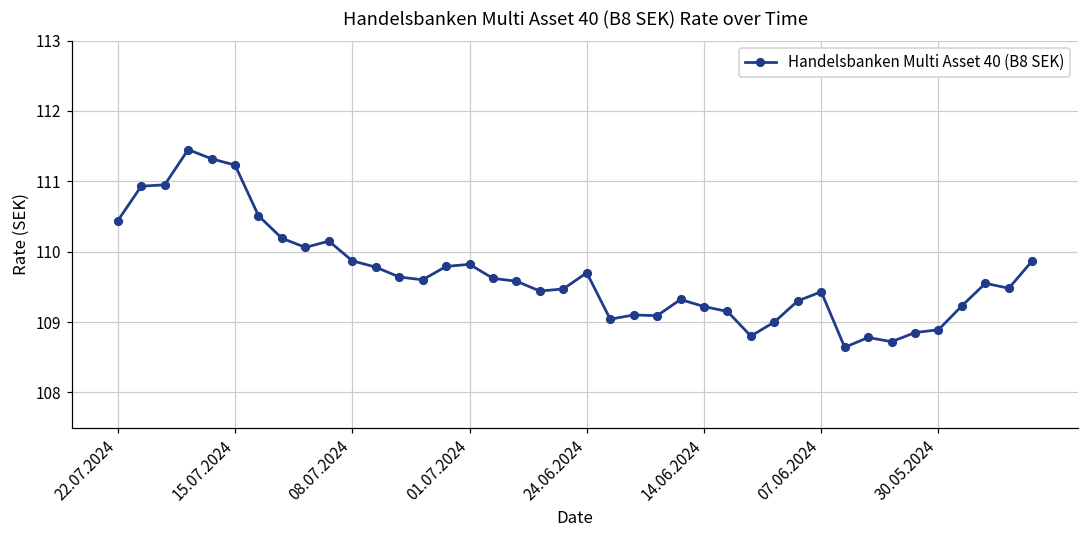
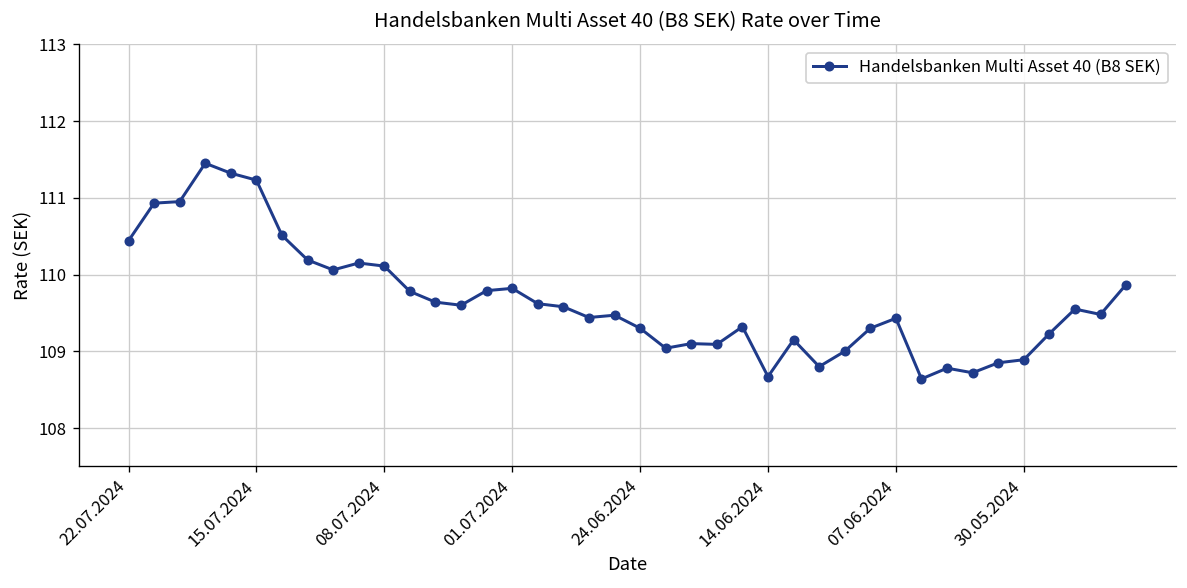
08.07.2024: 109.9 -> 110.1
24.06.2024: 109.7 -> 109.3
14.06.2024: 109.2 -> 108.7
